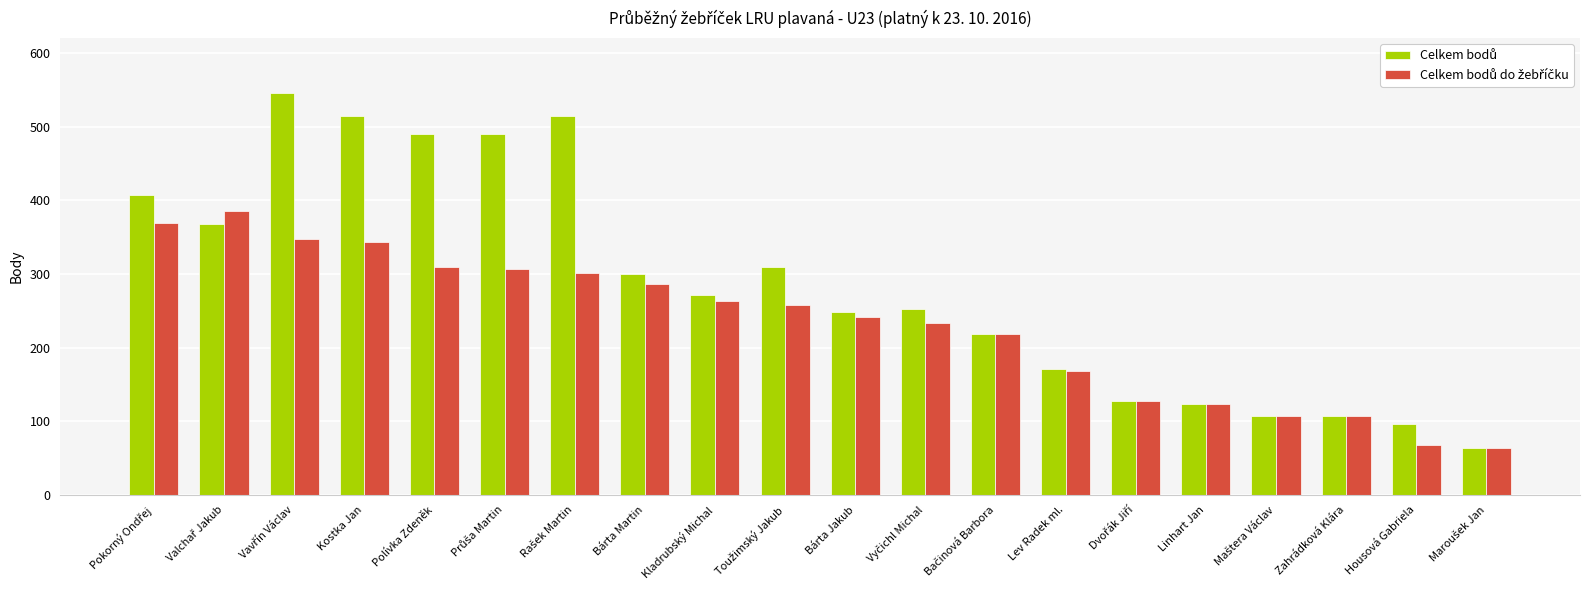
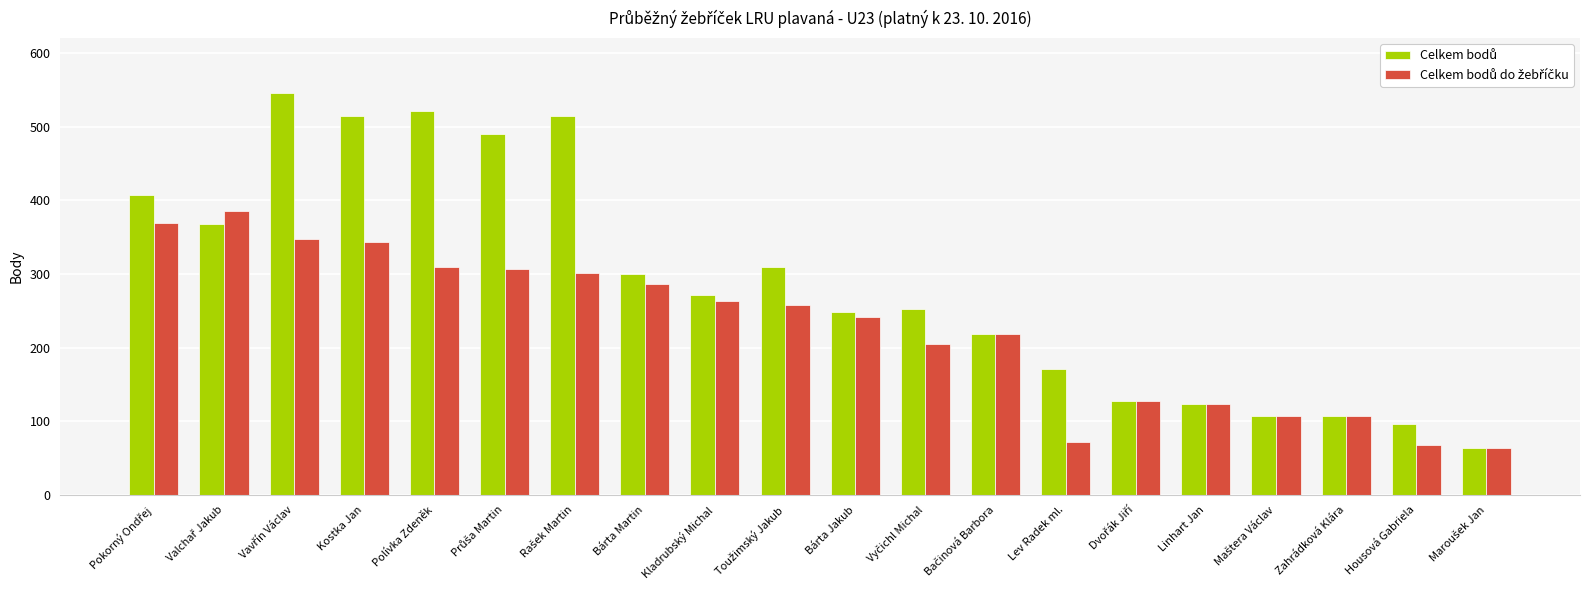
Celkem bodů, Polívka Zdeněk: 490 -> 520
Celkem bodů do žebříčku, Vyčichl Michal: 230 -> 210
Celkem bodů do žebříčku, Lev Radek ml.: 170 -> 70
